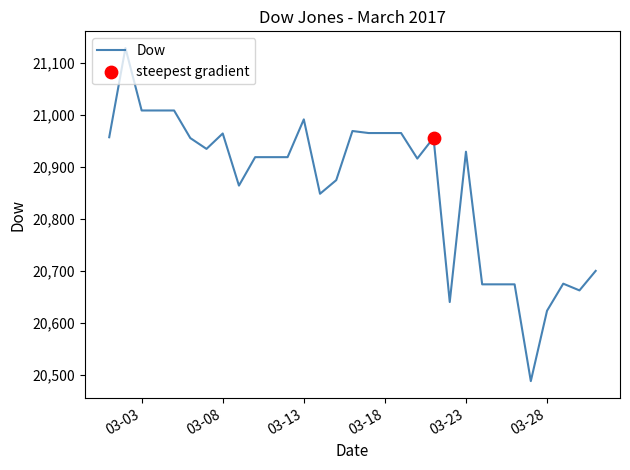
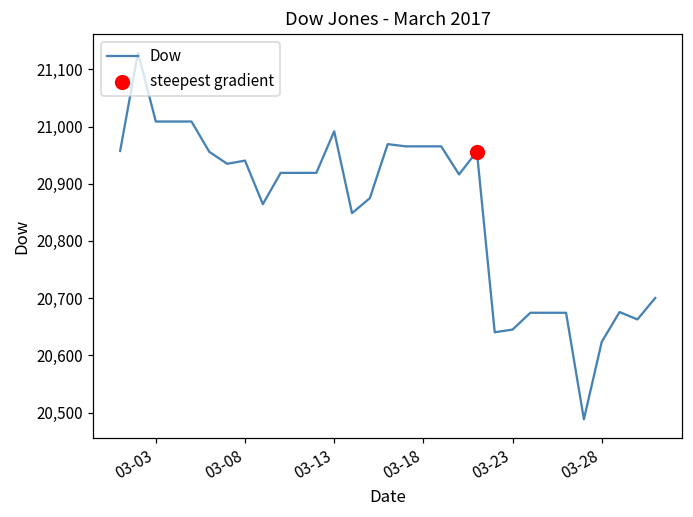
Dow, 03-08: 20,960 -> 20,940
Dow, 03-23: 20,930 -> 20,650
